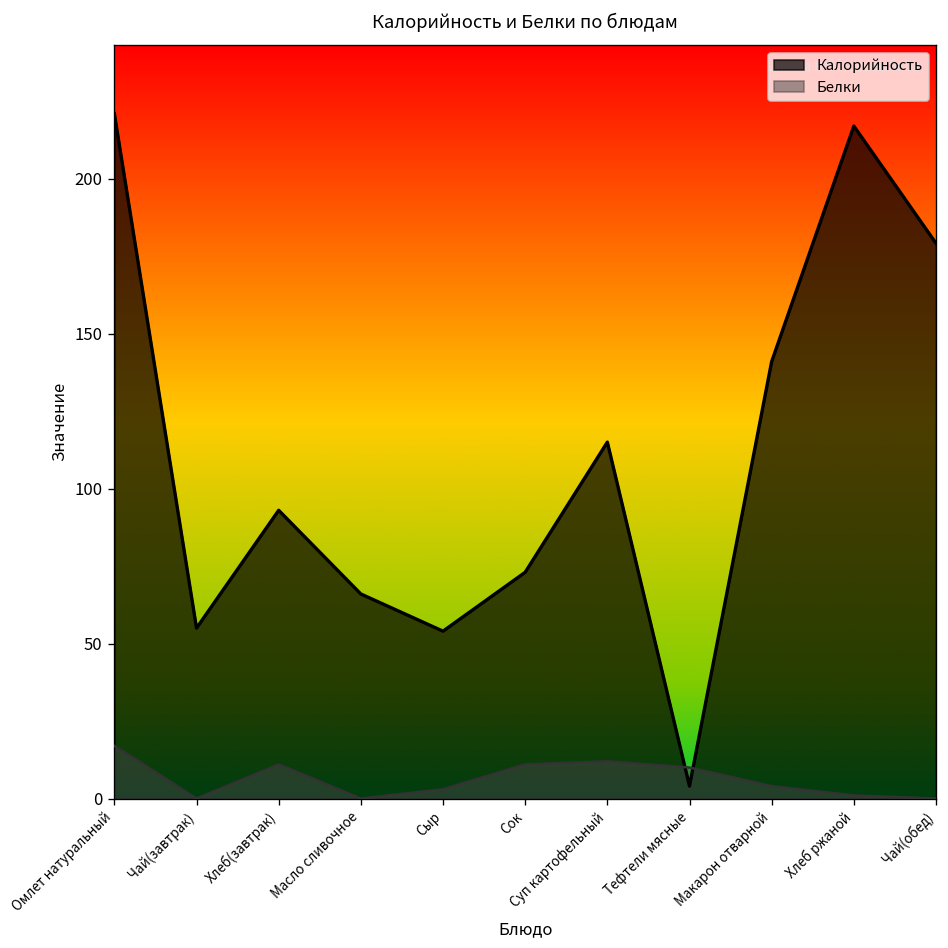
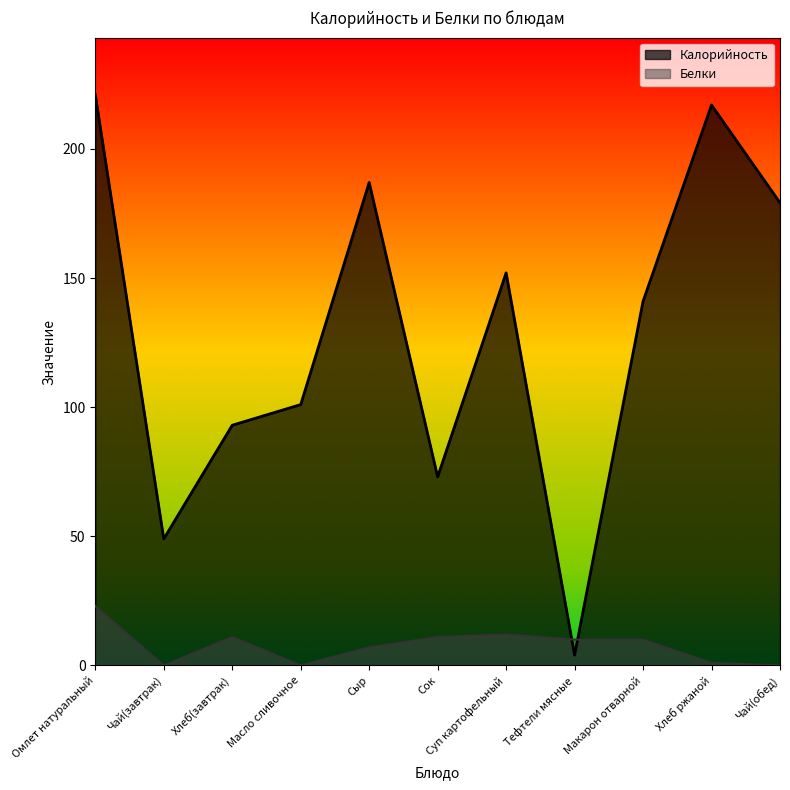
Белки, Омлет натуральный: 17 -> 23
Калорийность, Чай(завтрак): 55 -> 49
Калорийность, Масло сливочное: 66 -> 101
Калорийность, Сыр: 54 -> 187
Белки, Сыр: 3 -> 7
Калорийность, Суп картофельный: 115 -> 152
Белки, Макарон отварной: 4 -> 10
